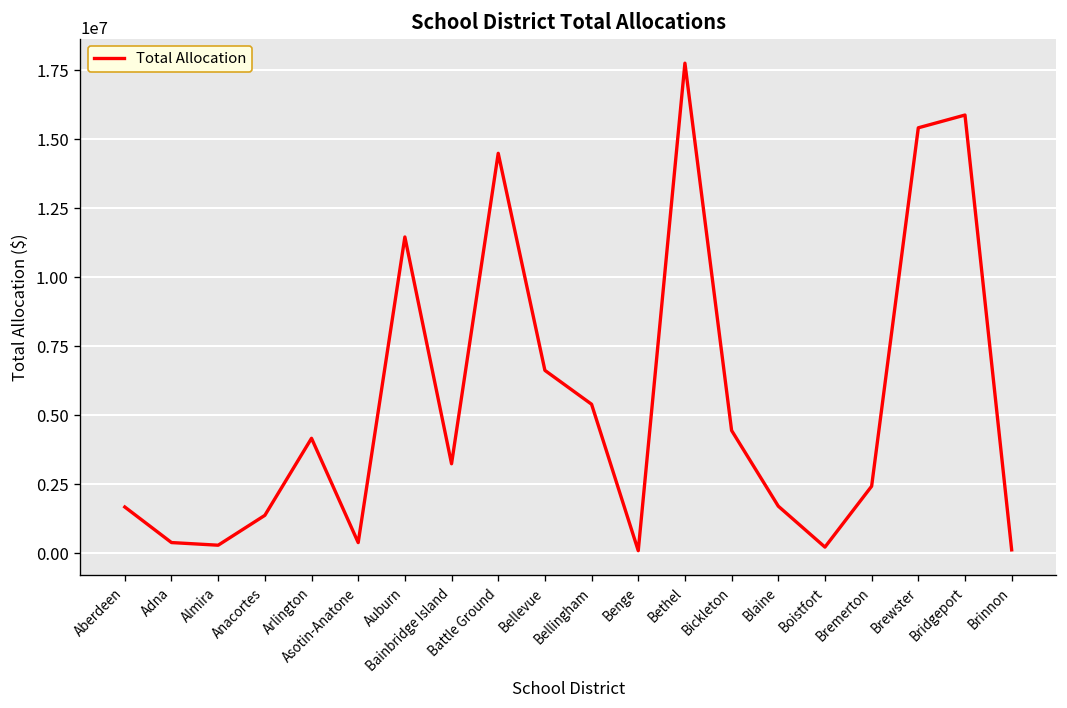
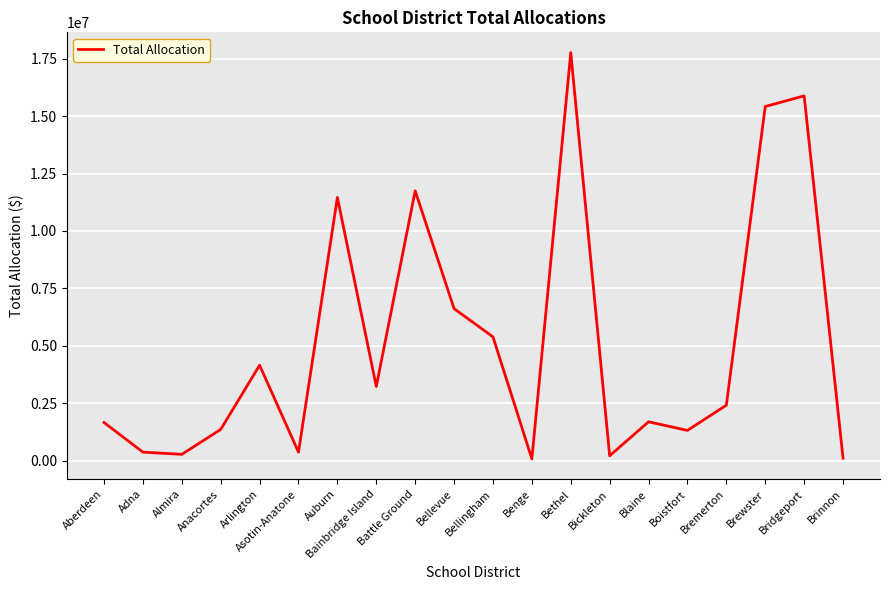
Battle Ground: 14500000 -> 11700000
Bickleton: 4400000 -> 200000
Boistfort: 200000 -> 1300000
